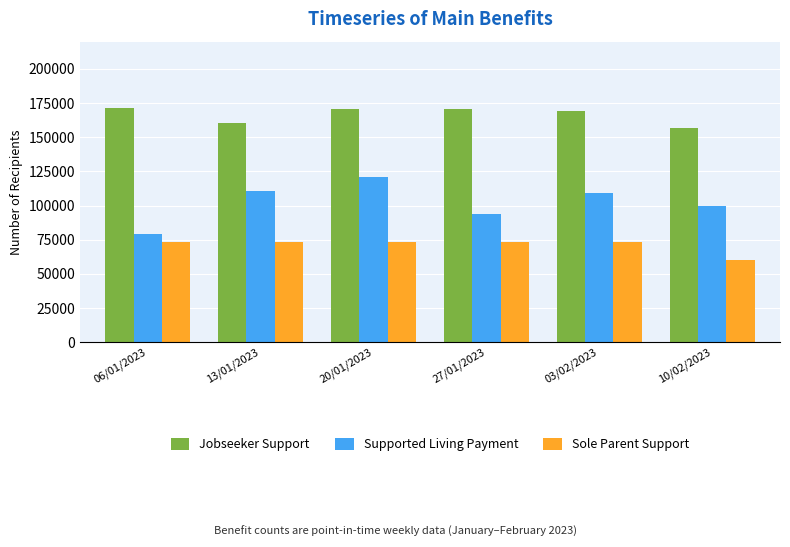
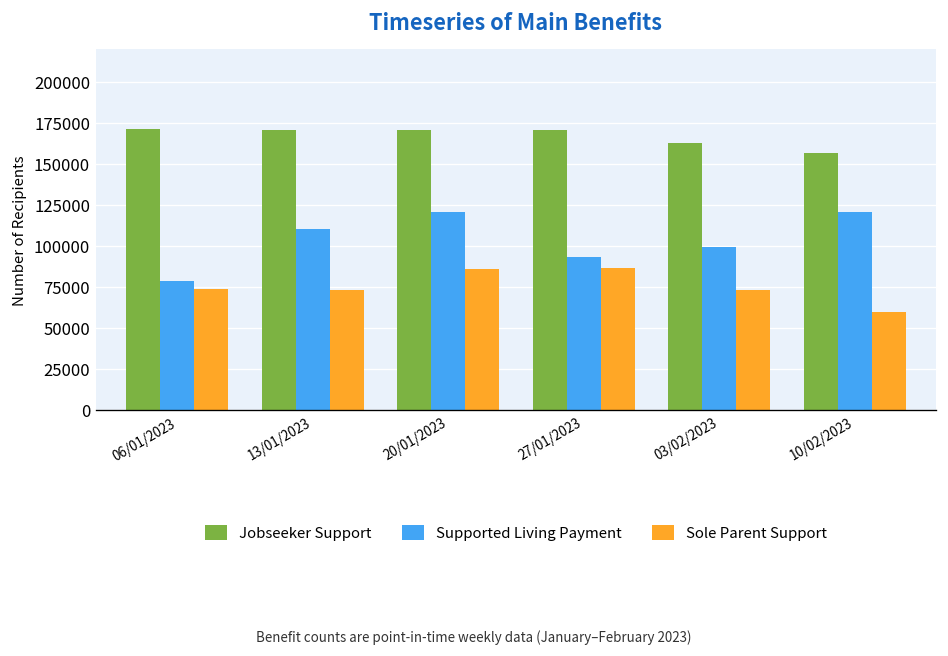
Jobseeker Support, 13/01/2023: 160000 -> 171000
Sole Parent Support, 20/01/2023: 73000 -> 86000
Sole Parent Support, 27/01/2023: 73000 -> 87000
Jobseeker Support, 03/02/2023: 169000 -> 163000
Supported Living Payment, 03/02/2023: 109000 -> 100000
Supported Living Payment, 10/02/2023: 100000 -> 121000
